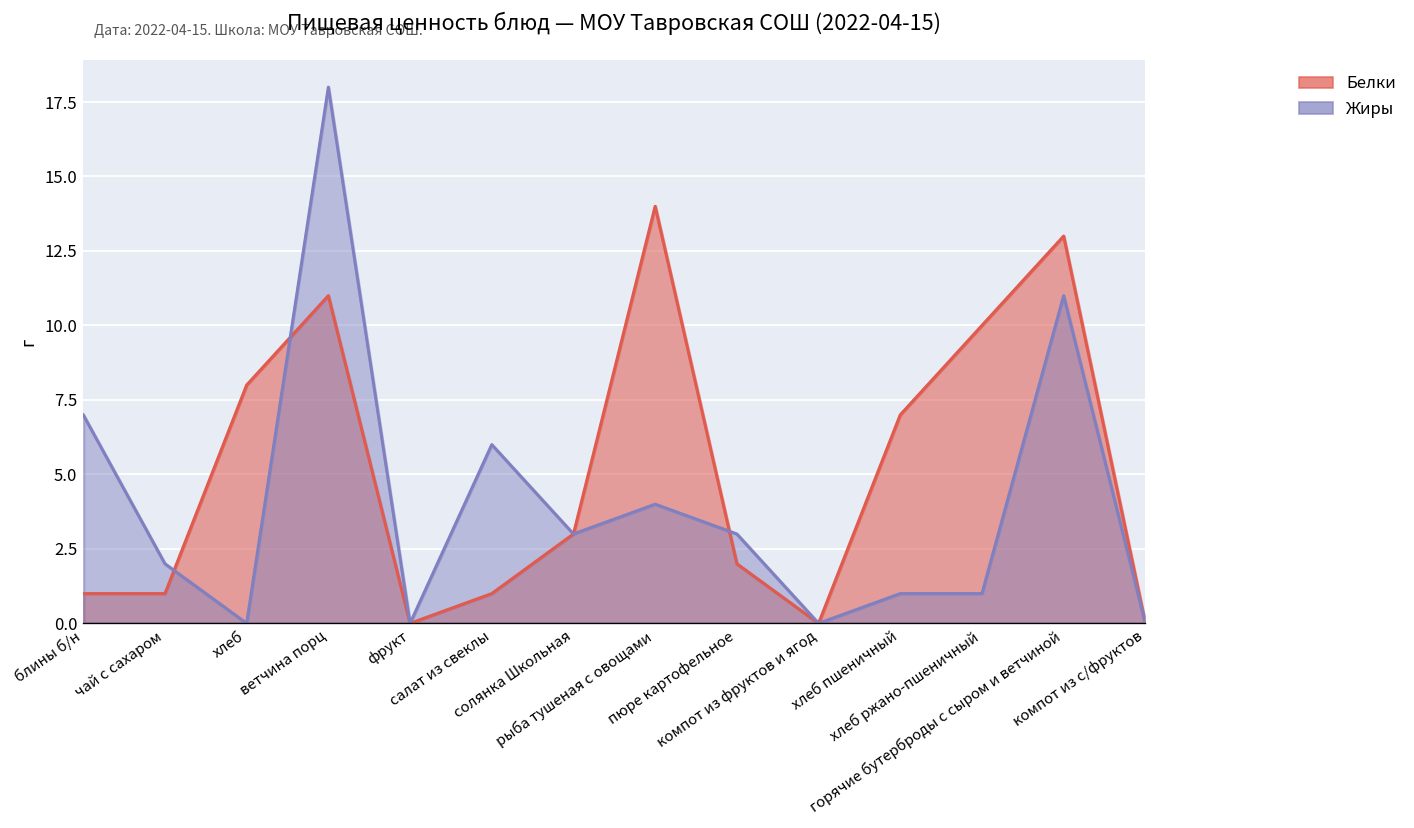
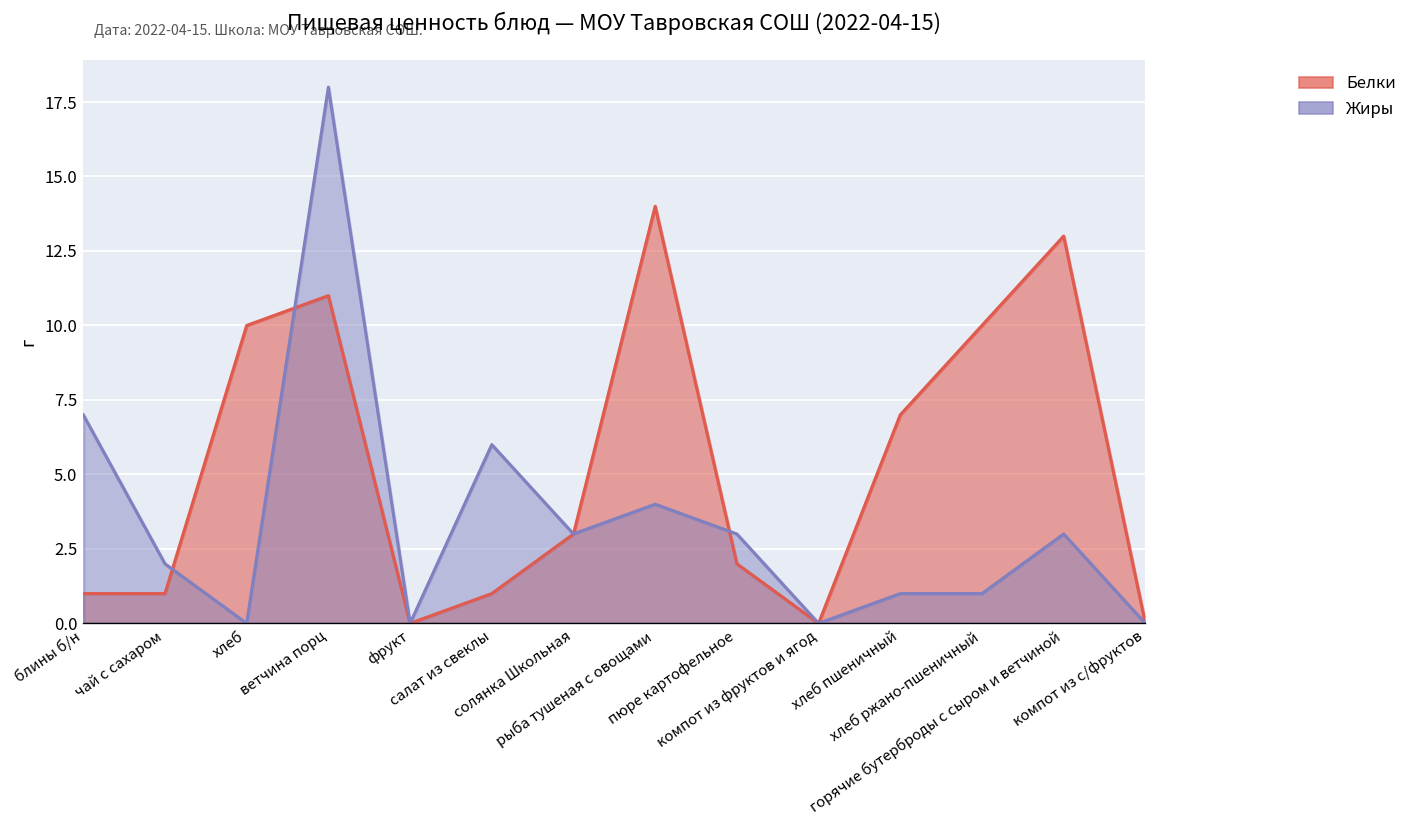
Белки, хлеб: 8 -> 10
Жиры, горячие бутерброды с сыром и ветчиной: 11 -> 3
